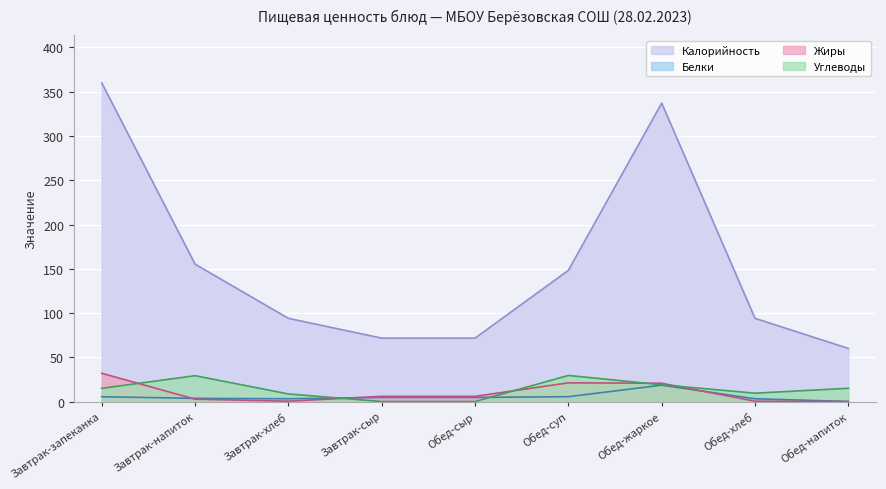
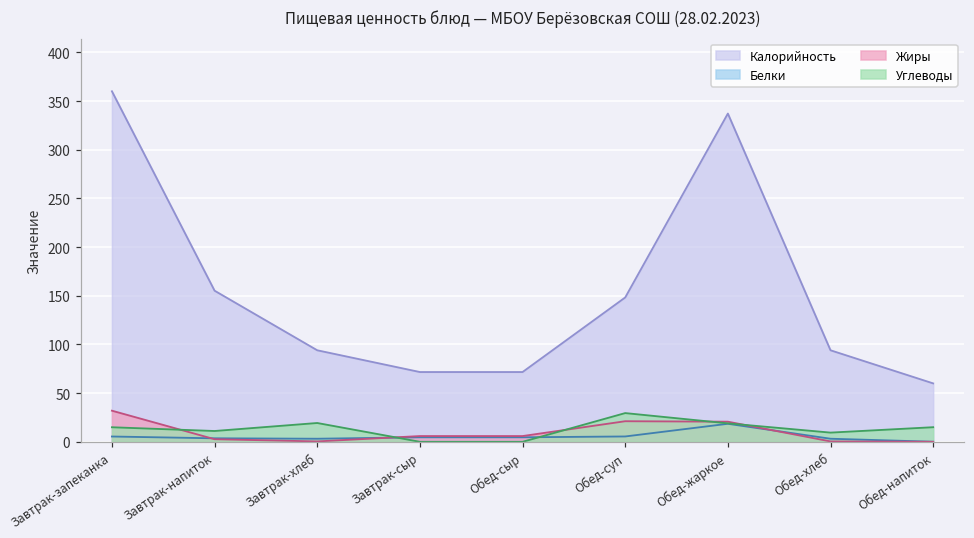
Углеводы, Завтрак-напиток: 30 -> 10
Углеводы, Завтрак-хлеб: 10 -> 20
